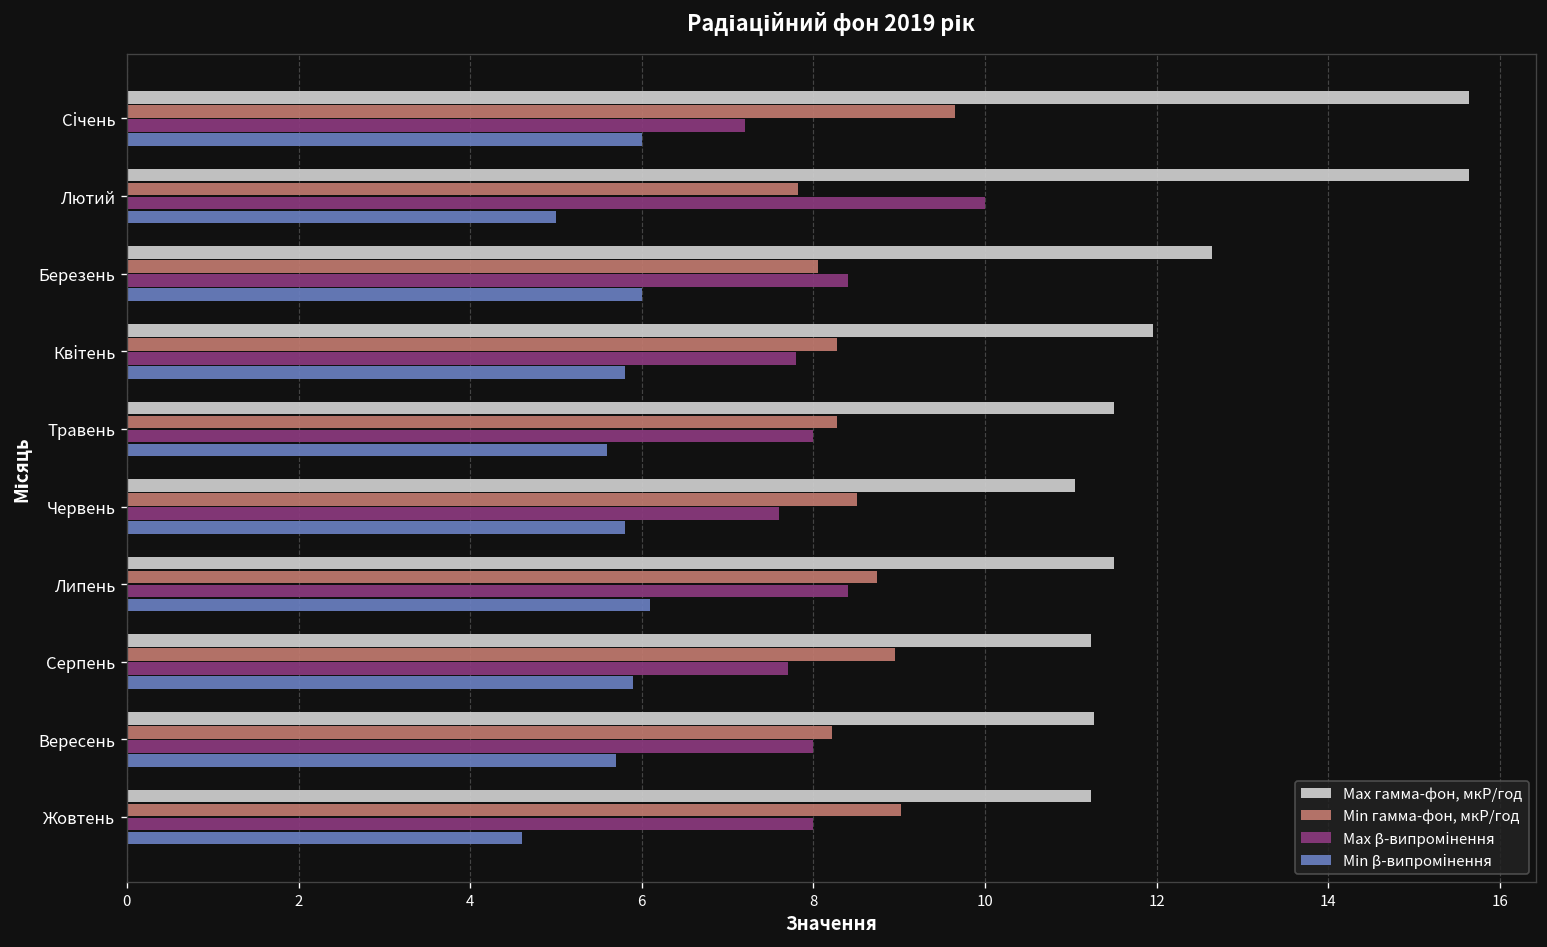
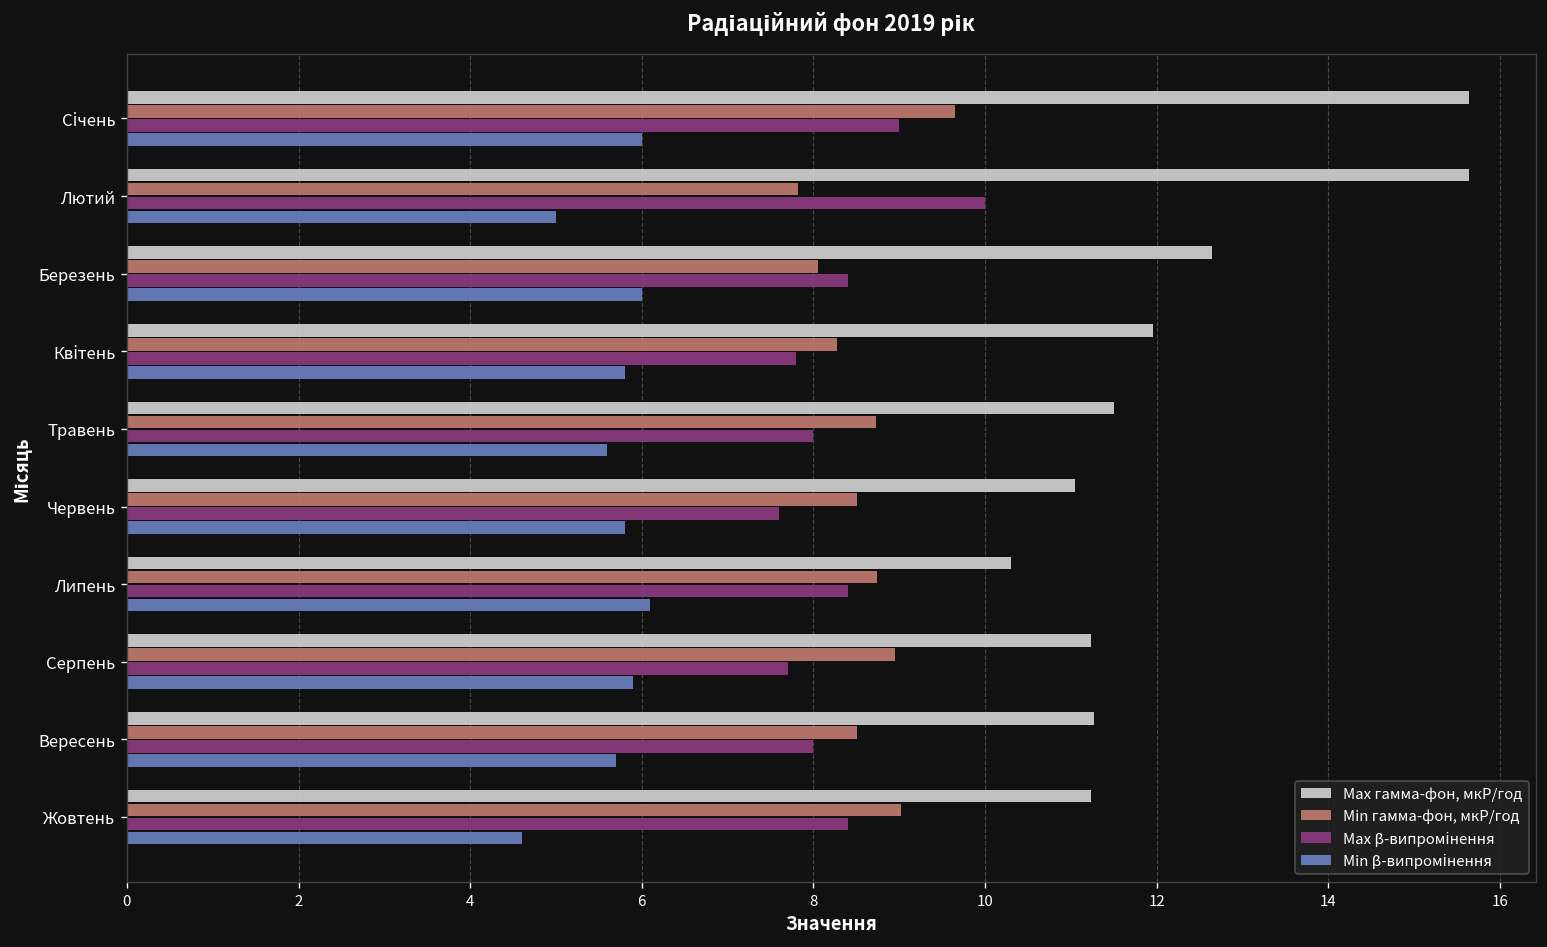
Max β-випромінення, Січень: 7.2 -> 9.0
Min гамма-фон, мкР/год, Травень: 8.3 -> 8.7
Max гамма-фон, мкР/год, Липень: 11.5 -> 10.3
Min гамма-фон, мкР/год, Вересень: 8.2 -> 8.5
Max β-випромінення, Жовтень: 8.0 -> 8.4
